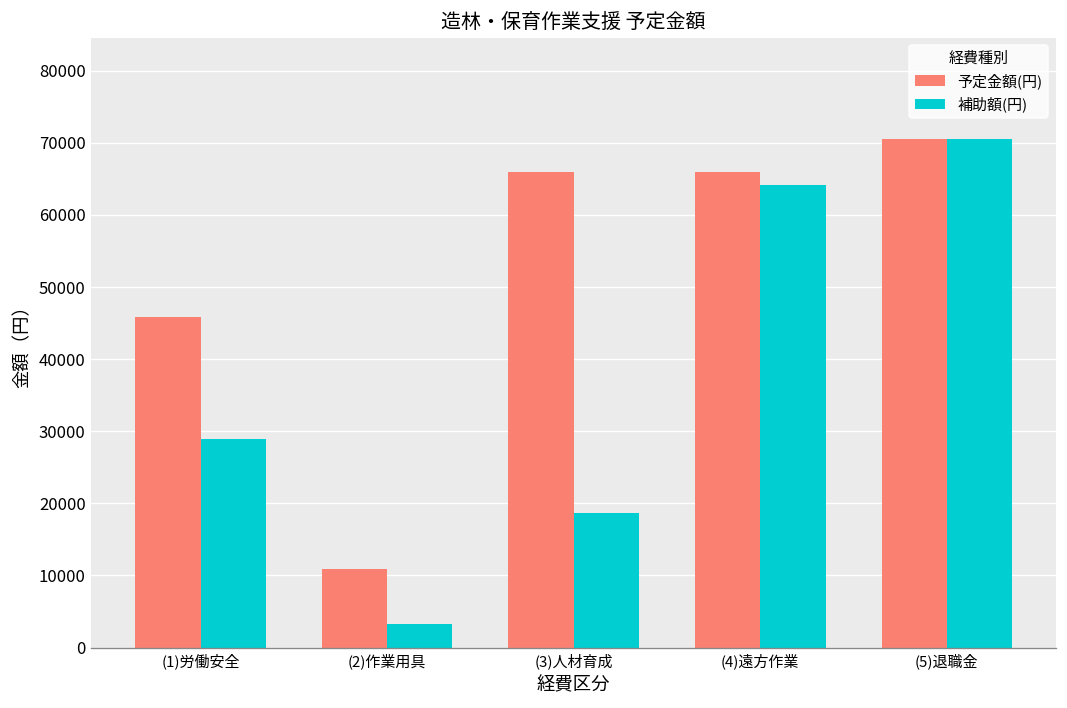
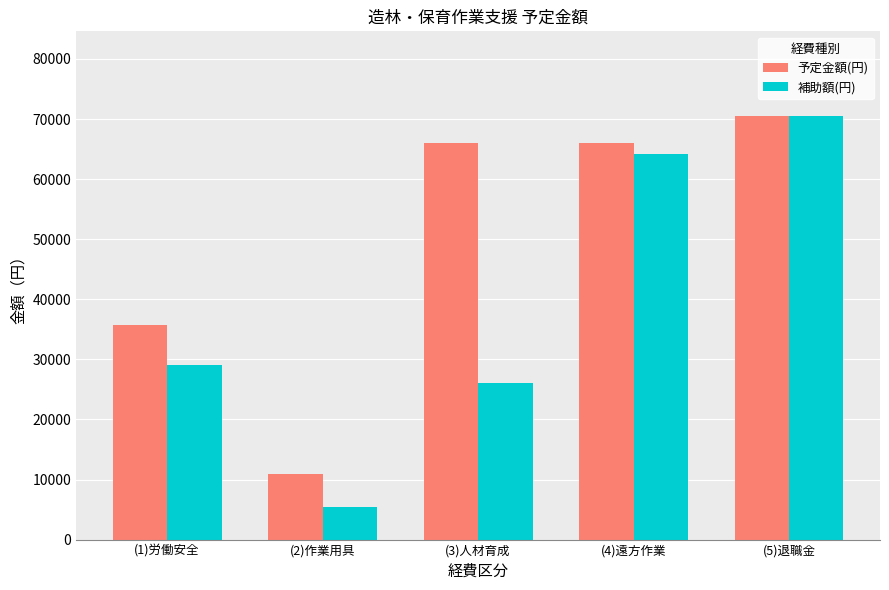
予定金額(円), (1)労働安全: 46000 -> 36000
補助額(円), (2)作業用具: 3000 -> 5000
補助額(円), (3)人材育成: 19000 -> 26000
